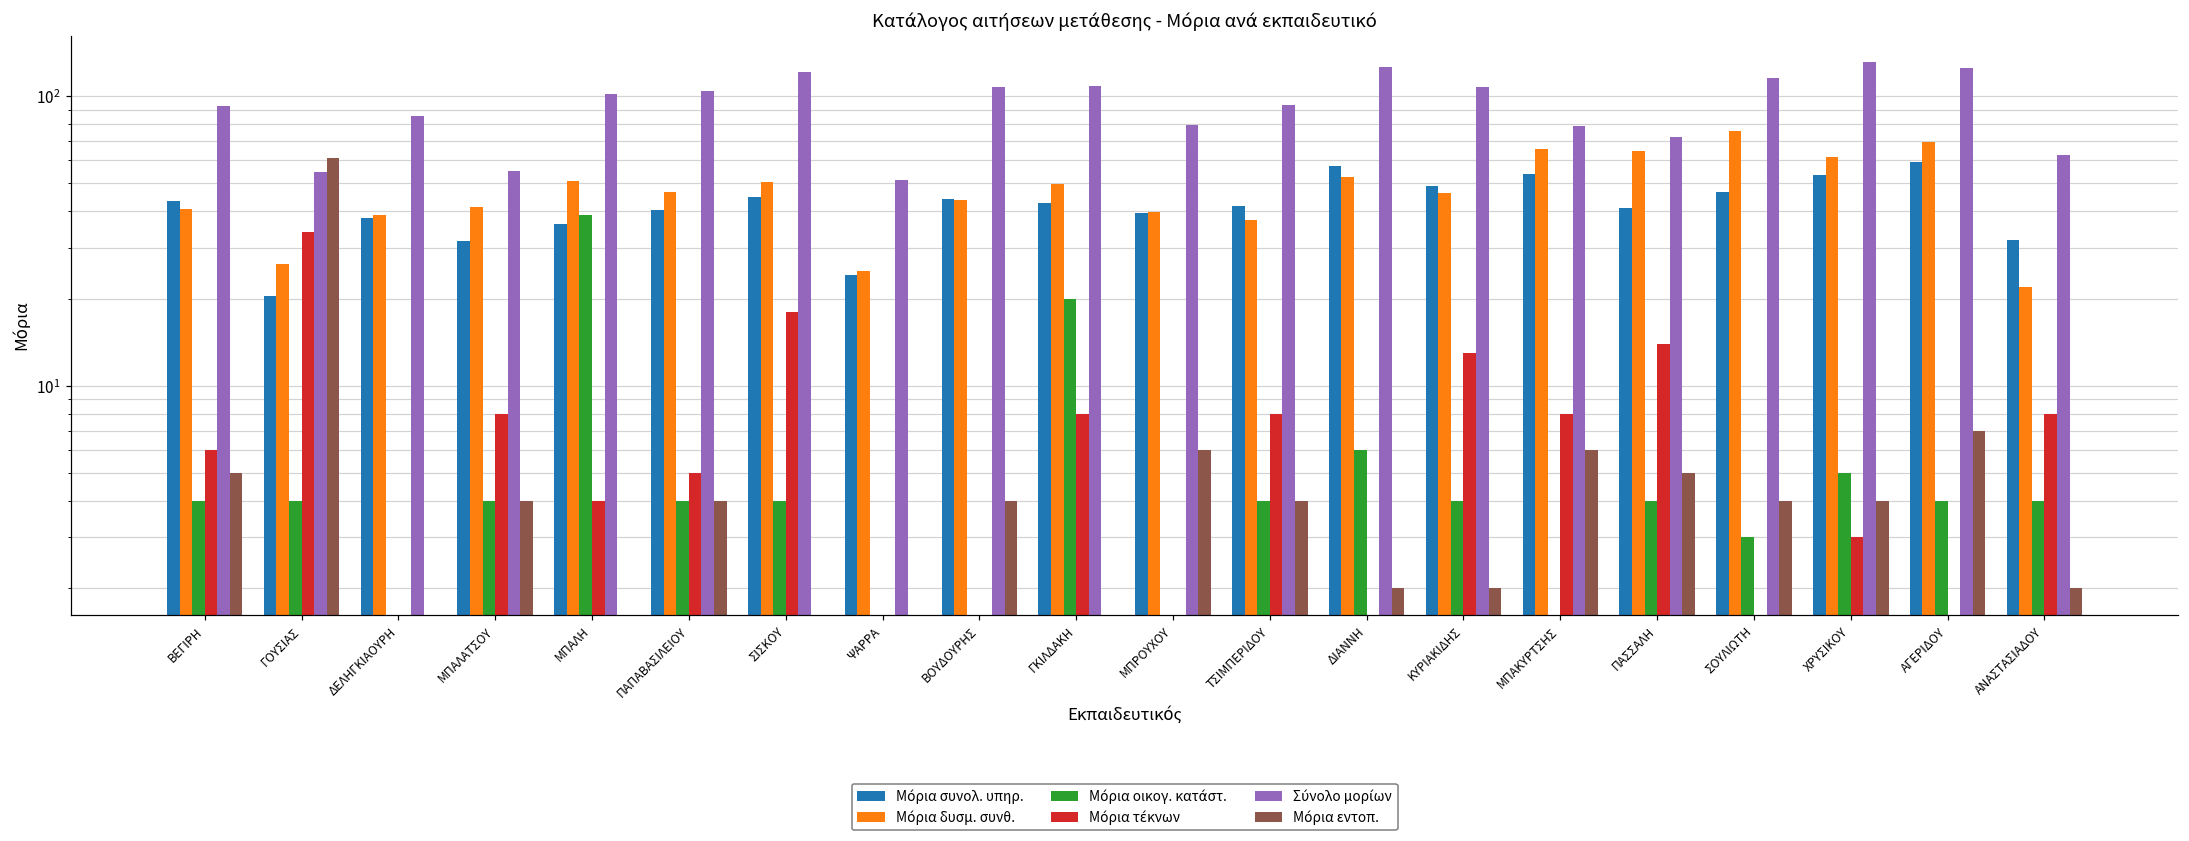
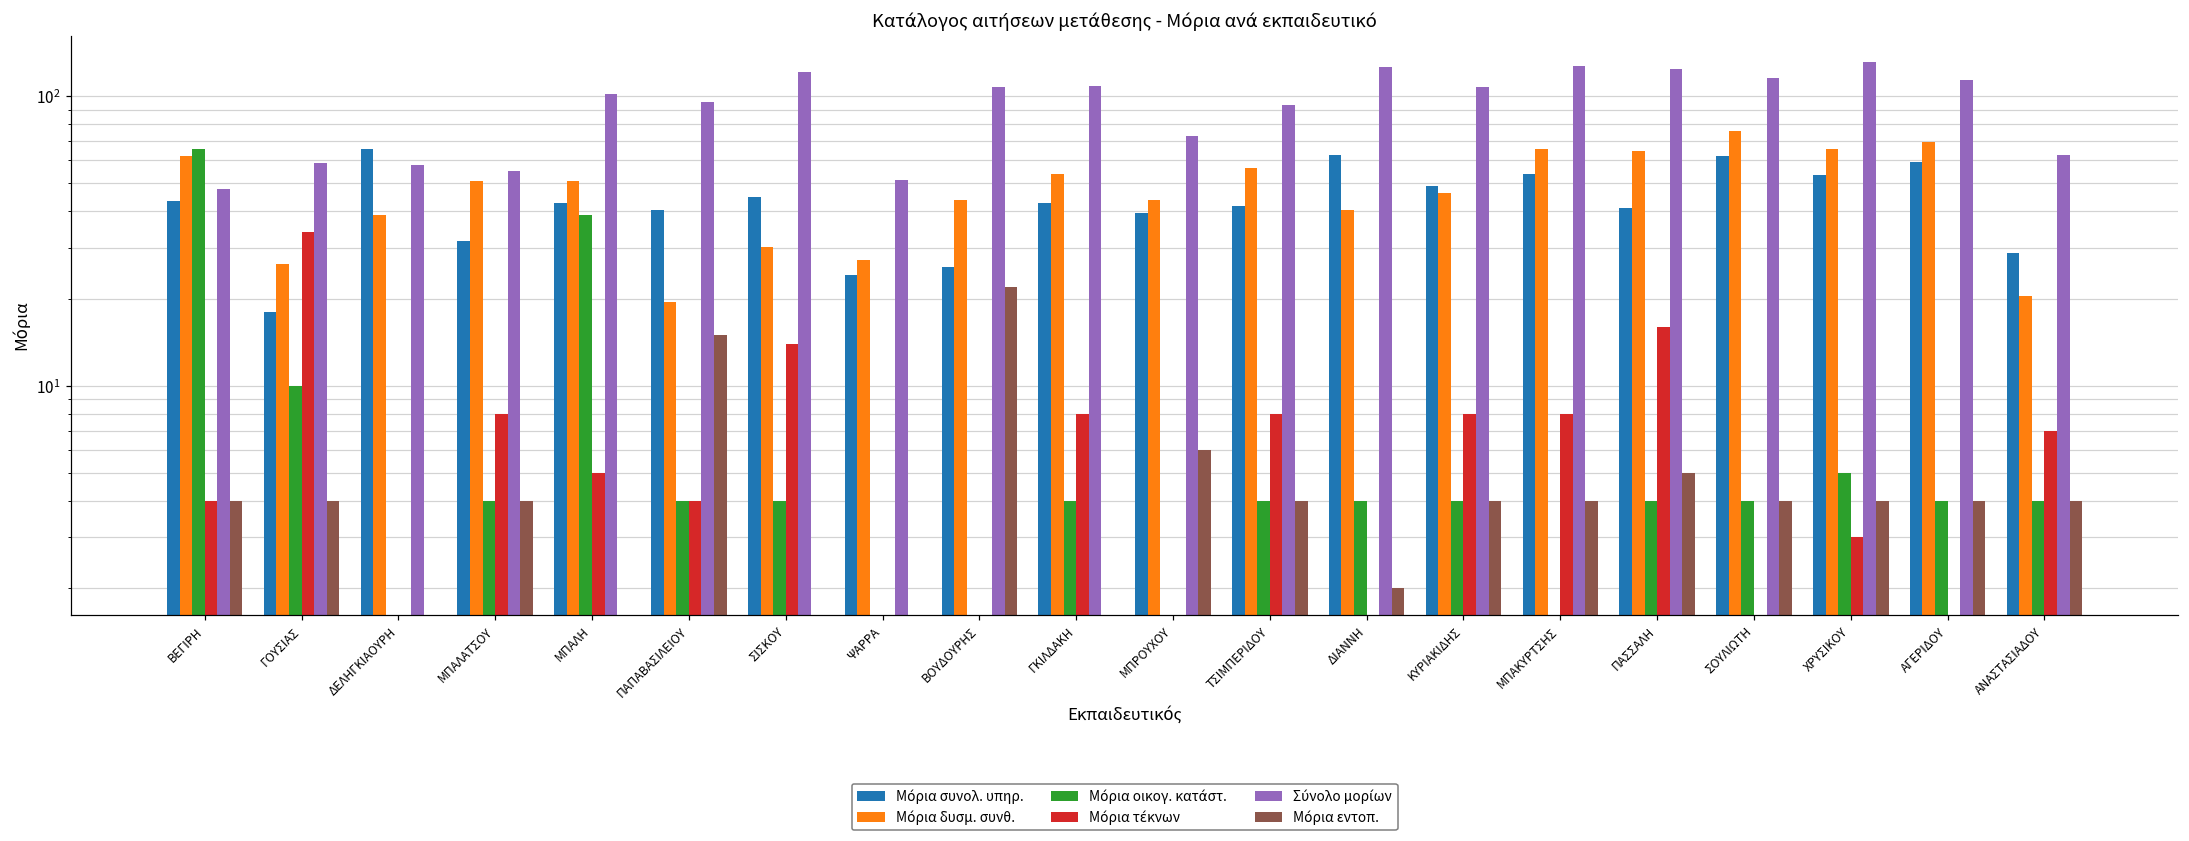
Μόρια δυσμ. συνθ., ΒΕΓΙΡΗ: 41 -> 62
Μόρια οικογ. κατάστ., ΒΕΓΙΡΗ: 4 -> 66
Μόρια τέκνων, ΒΕΓΙΡΗ: 6 -> 4
Σύνολο μορίων, ΒΕΓΙΡΗ: 92 -> 48
Μόρια εντοπ., ΒΕΓΙΡΗ: 5 -> 4
Μόρια συνολ. υπηρ., ΓΟΥΣΙΑΣ: 20 -> 18
Μόρια οικογ. κατάστ., ΓΟΥΣΙΑΣ: 4 -> 10
Σύνολο μορίων, ΓΟΥΣΙΑΣ: 55 -> 59
Μόρια εντοπ., ΓΟΥΣΙΑΣ: 61 -> 4
Μόρια συνολ. υπηρ., ΔΕΛΗΓΚΙΑΟΥΡΗ: 38 -> 66
Σύνολο μορίων, ΔΕΛΗΓΚΙΑΟΥΡΗ: 85 -> 58
Μόρια δυσμ. συνθ., ΜΠΑΛΑΤΣΟΥ: 41 -> 51
Μόρια συνολ. υπηρ., ΜΠΑΛΗ: 36 -> 43
Μόρια τέκνων, ΜΠΑΛΗ: 4 -> 5
Μόρια δυσμ. συνθ., ΠΑΠΑΒΑΣΙΛΕΙΟΥ: 47 -> 19
Μόρια τέκνων, ΠΑΠΑΒΑΣΙΛΕΙΟΥ: 5 -> 4
Σύνολο μορίων, ΠΑΠΑΒΑΣΙΛΕΙΟΥ: 104 -> 95
Μόρια εντοπ., ΠΑΠΑΒΑΣΙΛΕΙΟΥ: 4 -> 15
Μόρια δυσμ. συνθ., ΣΙΣΚΟΥ: 50 -> 30
Μόρια τέκνων, ΣΙΣΚΟΥ: 18 -> 14
Μόρια δυσμ. συνθ., ΨΑΡΡΑ: 25 -> 27
Μόρια συνολ. υπηρ., ΒΟΥΔΟΥΡΗΣ: 44 -> 26
Μόρια εντοπ., ΒΟΥΔΟΥΡΗΣ: 4 -> 22
Μόρια δυσμ. συνθ., ΓΚΙΛΔΑΚΗ: 50 -> 54
Μόρια οικογ. κατάστ., ΓΚΙΛΔΑΚΗ: 20 -> 4
Μόρια δυσμ. συνθ., ΜΠΡΟΥΧΟΥ: 40 -> 44
Σύνολο μορίων, ΜΠΡΟΥΧΟΥ: 79 -> 73
Μόρια δυσμ. συνθ., ΤΣΙΜΠΕΡΙΔΟΥ: 37 -> 57
Μόρια συνολ. υπηρ., ΔΙΑΝΝΗ: 58 -> 63
Μόρια δυσμ. συνθ., ΔΙΑΝΝΗ: 53 -> 40
Μόρια οικογ. κατάστ., ΔΙΑΝΝΗ: 6 -> 4
Μόρια τέκνων, ΚΥΡΙΑΚΙΔΗΣ: 13 -> 8
Μόρια εντοπ., ΚΥΡΙΑΚΙΔΗΣ: 2 -> 4
Σύνολο μορίων, ΜΠΑΚΥΡΤΣΗΣ: 79 -> 130
Μόρια εντοπ., ΜΠΑΚΥΡΤΣΗΣ: 6 -> 4
Μόρια τέκνων, ΠΑΣΣΑΛΗ: 14 -> 16
Σύνολο μορίων, ΠΑΣΣΑΛΗ: 72 -> 120
Μόρια συνολ. υπηρ., ΣΟΥΛΙΩΤΗ: 47 -> 62
Μόρια οικογ. κατάστ., ΣΟΥΛΙΩΤΗ: 3 -> 4
Μόρια δυσμ. συνθ., ΧΡΥΣΙΚΟΥ: 62 -> 66
Σύνολο μορίων, ΑΓΕΡΙΔΟΥ: 130 -> 114
Μόρια εντοπ., ΑΓΕΡΙΔΟΥ: 7 -> 4
Μόρια συνολ. υπηρ., ΑΝΑΣΤΑΣΙΑΔΟΥ: 32 -> 29
Μόρια δυσμ. συνθ., ΑΝΑΣΤΑΣΙΑΔΟΥ: 22 -> 20
Μόρια τέκνων, ΑΝΑΣΤΑΣΙΑΔΟΥ: 8 -> 7
Μόρια εντοπ., ΑΝΑΣΤΑΣΙΑΔΟΥ: 2 -> 4
